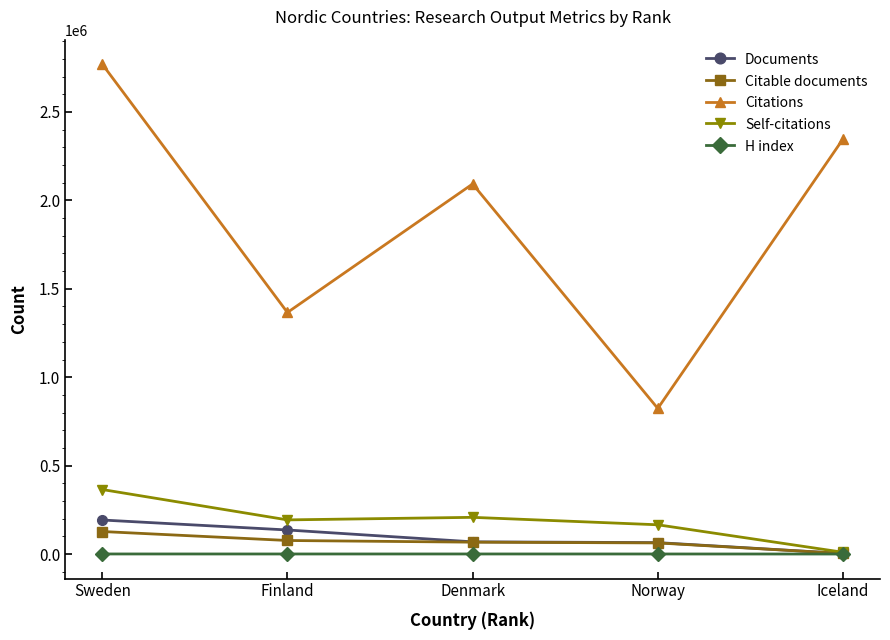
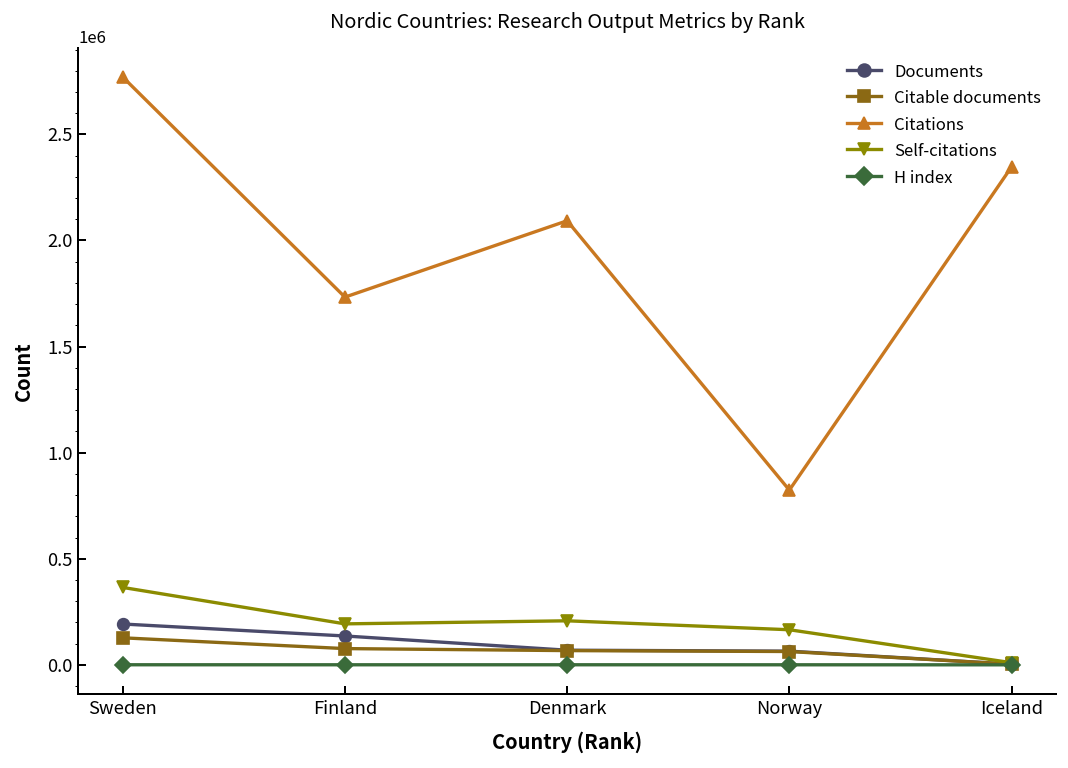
Citations, Finland: 1370000 -> 1730000
